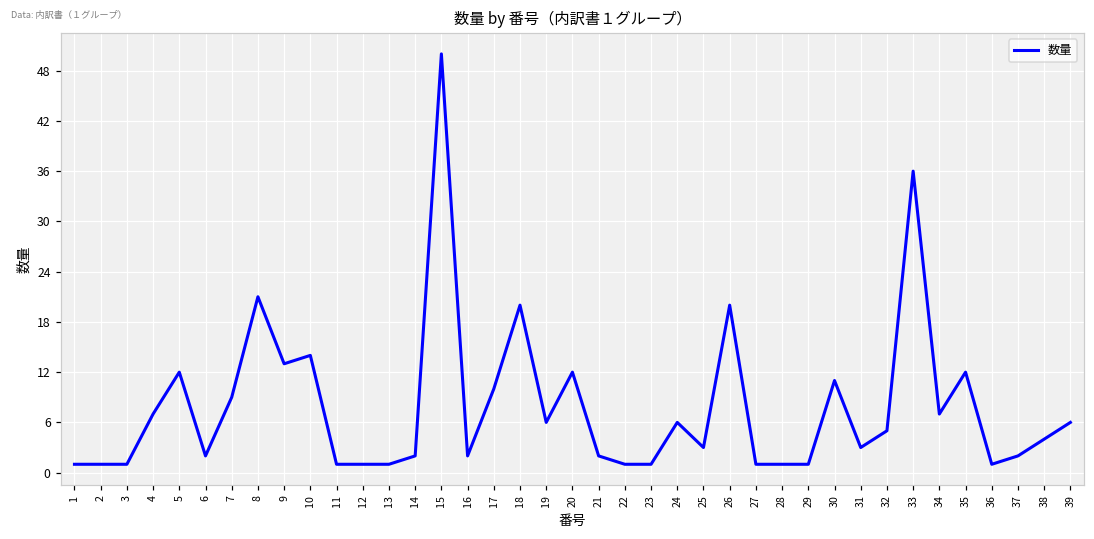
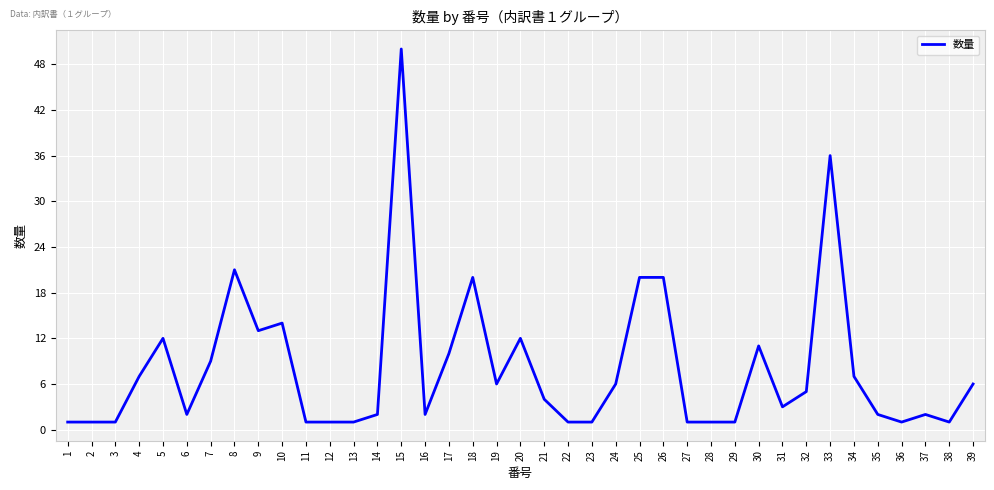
21: 2 -> 4
25: 3 -> 20
35: 12 -> 2
38: 4 -> 1
